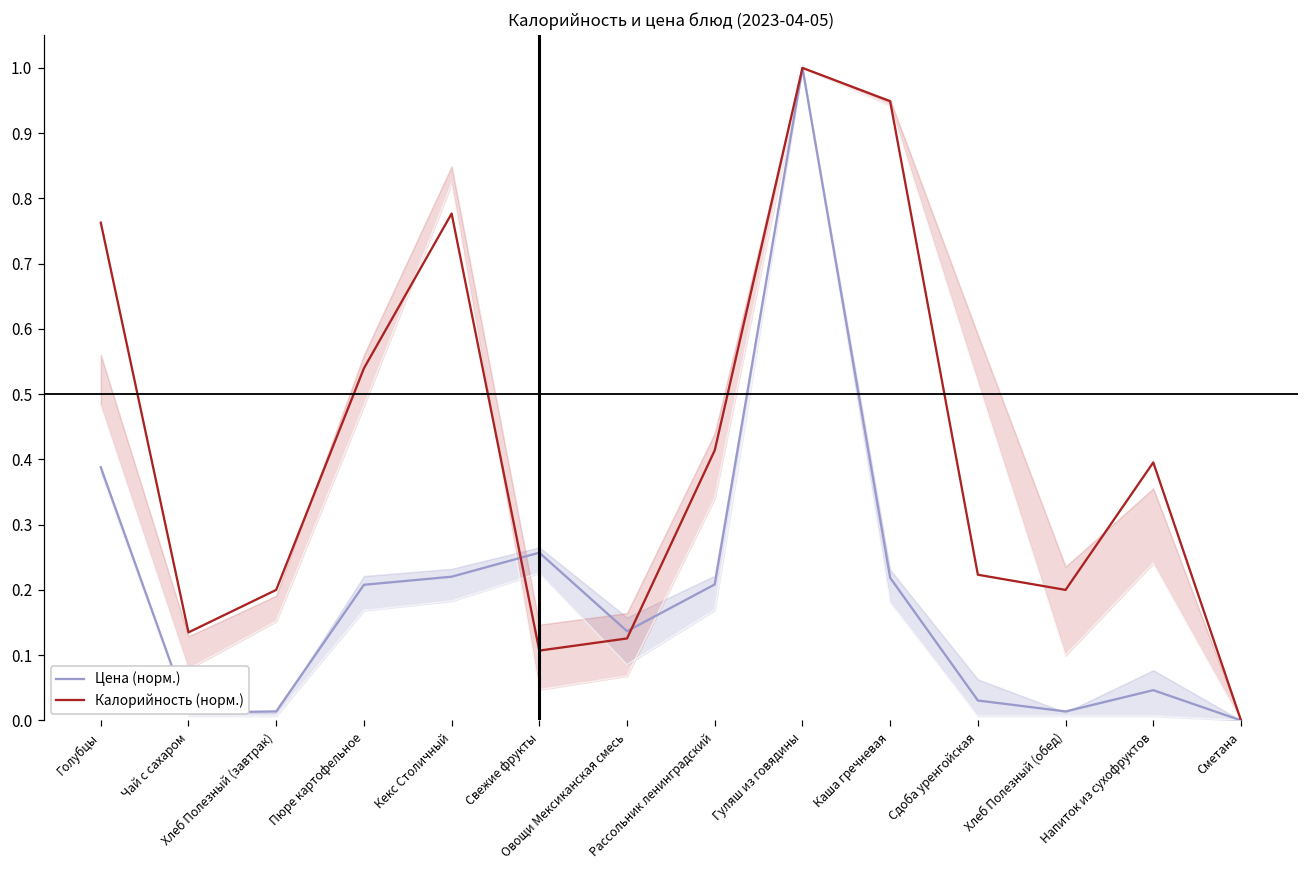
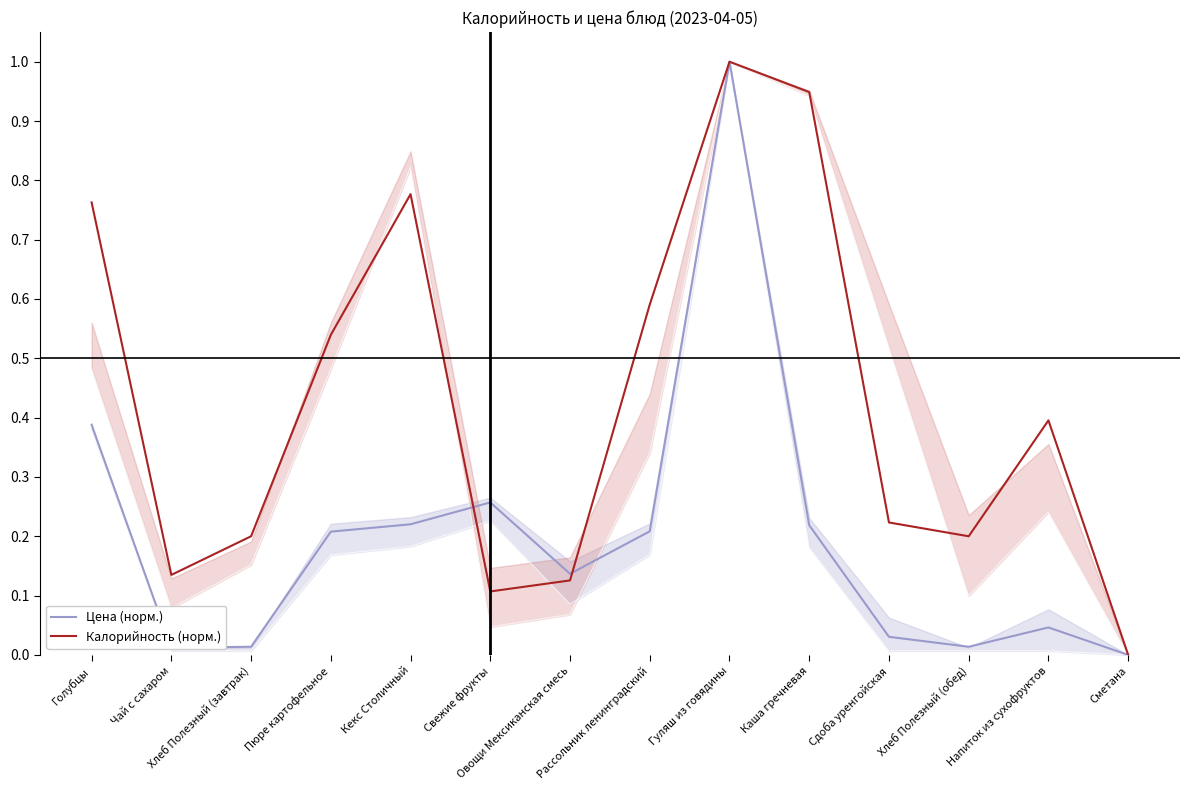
Калорийность (норм.), Рассольник ленинградский: 0.41 -> 0.59
